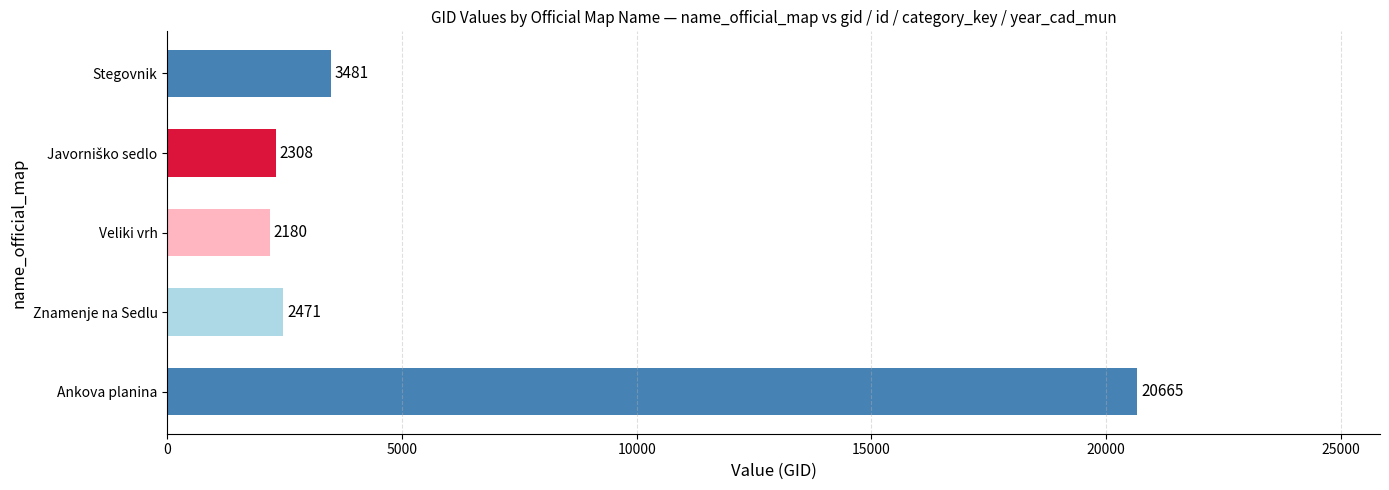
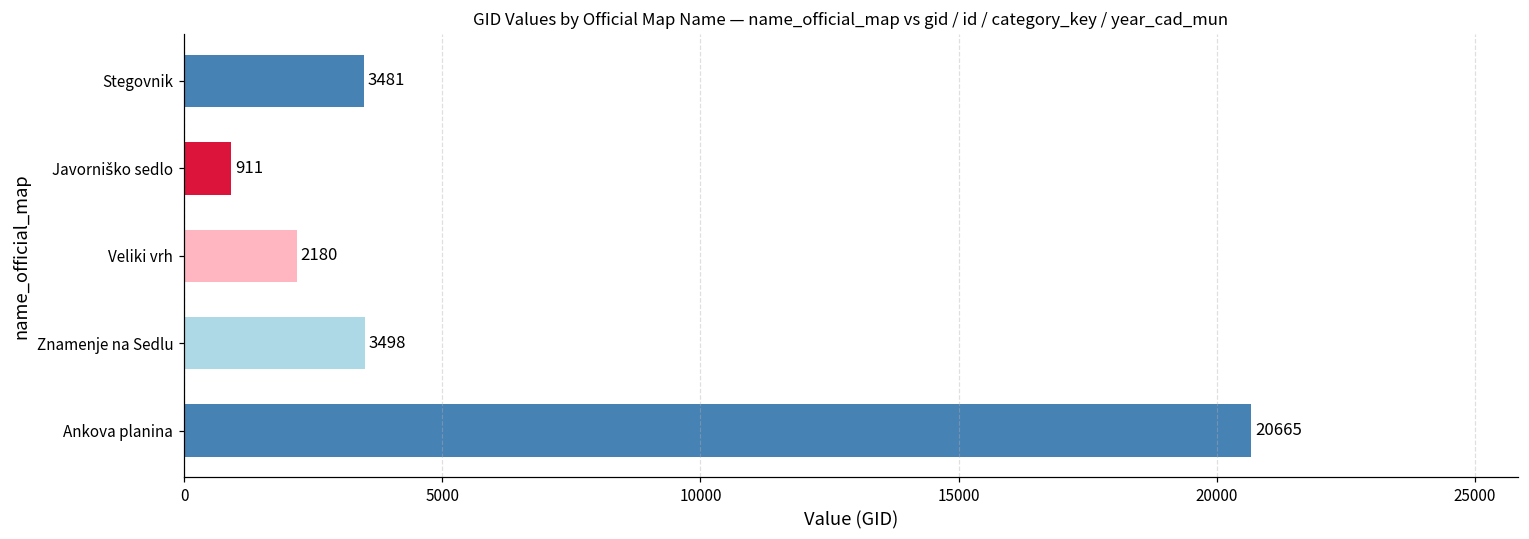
Javorniško sedlo: 2308 -> 911
Znamenje na Sedlu: 2471 -> 3498
